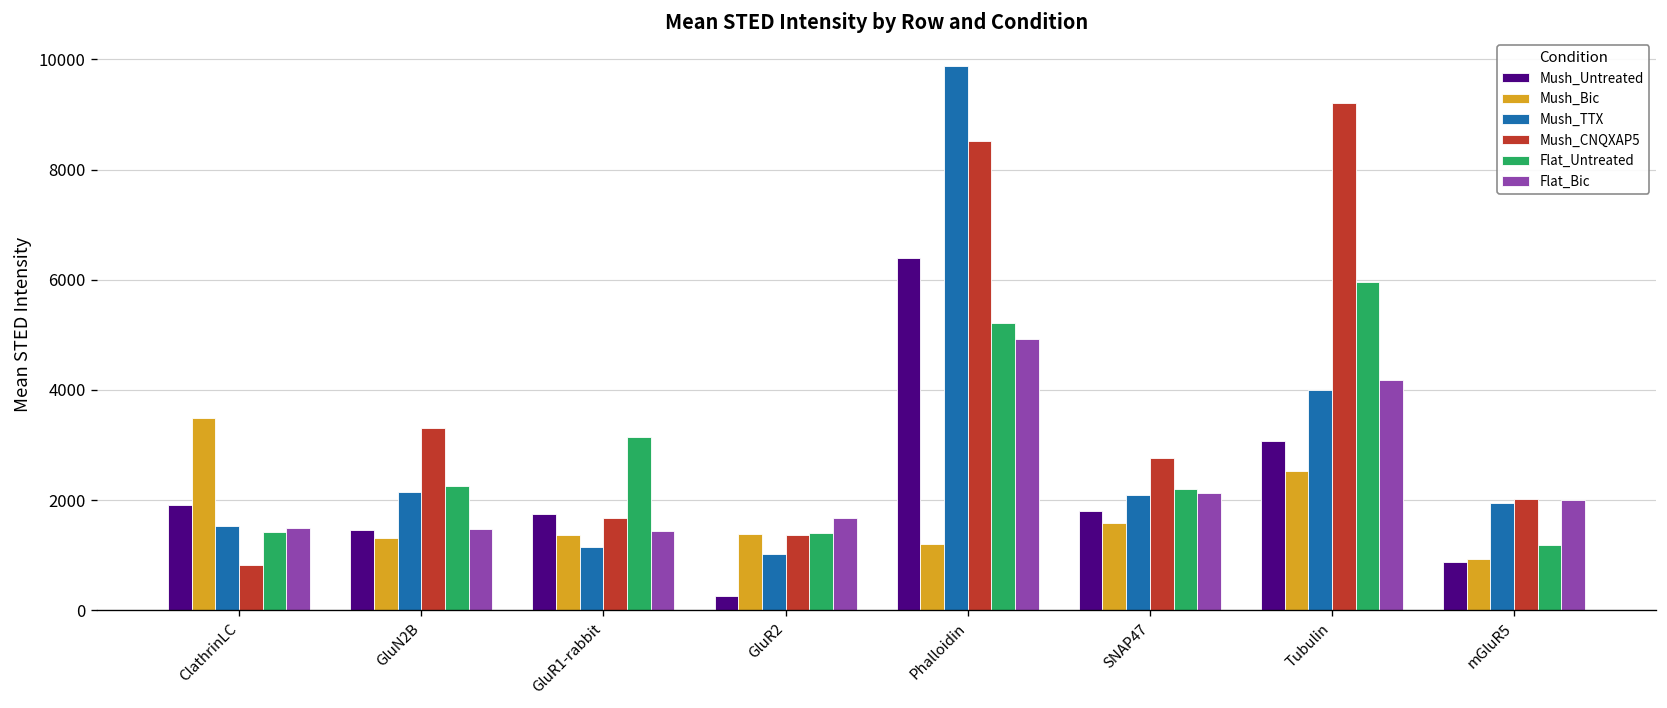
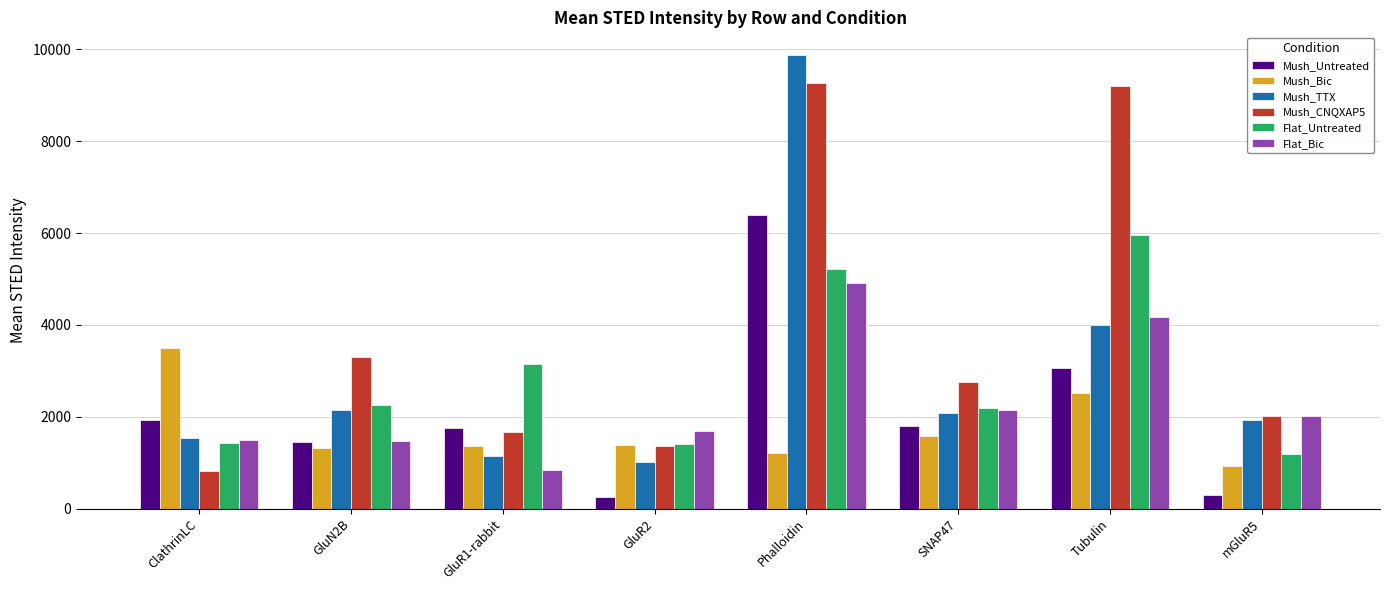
Flat_Bic, GluR1-rabbit: 1400 -> 800
Mush_CNQXAP5, Phalloidin: 8500 -> 9300
Mush_Untreated, mGluR5: 900 -> 300
